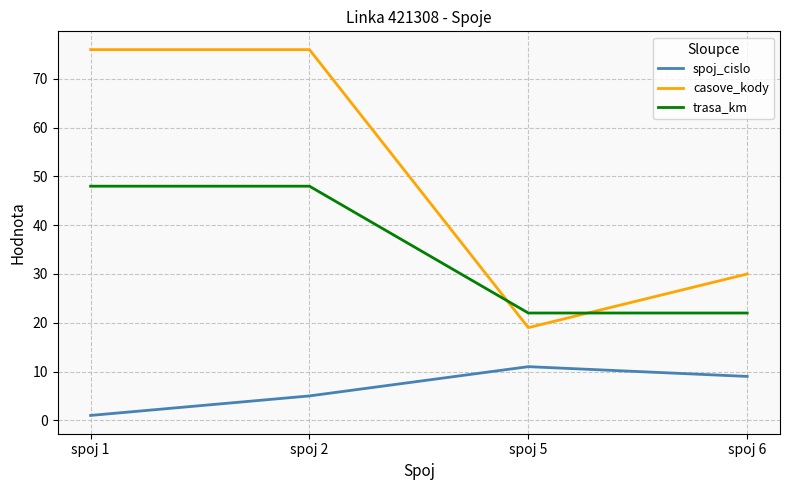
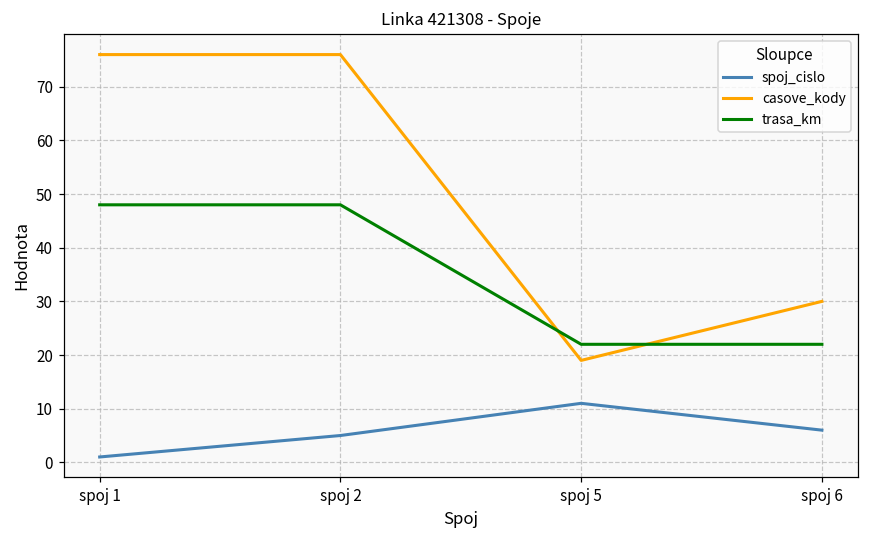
spoj_cislo, spoj 6: 9 -> 6
